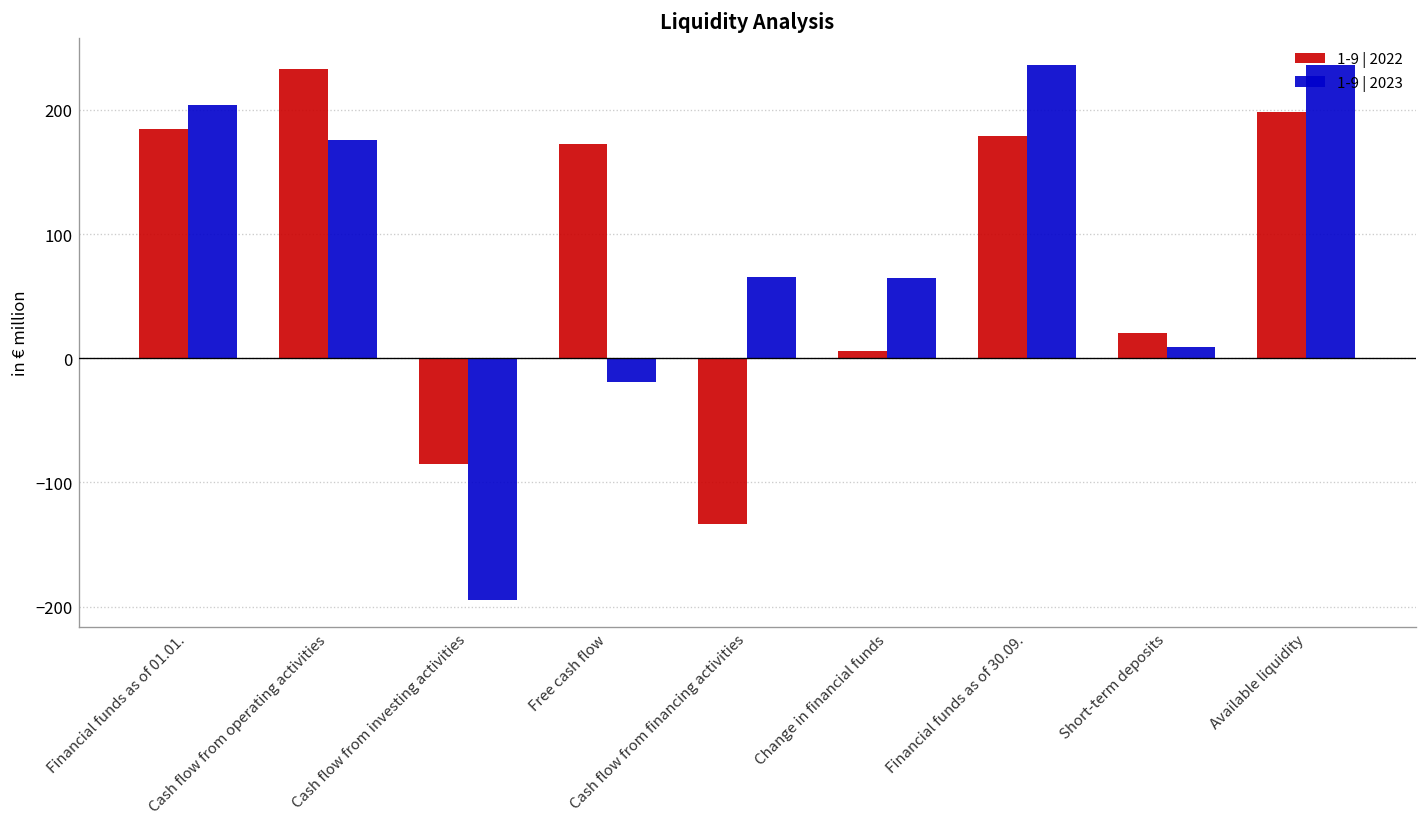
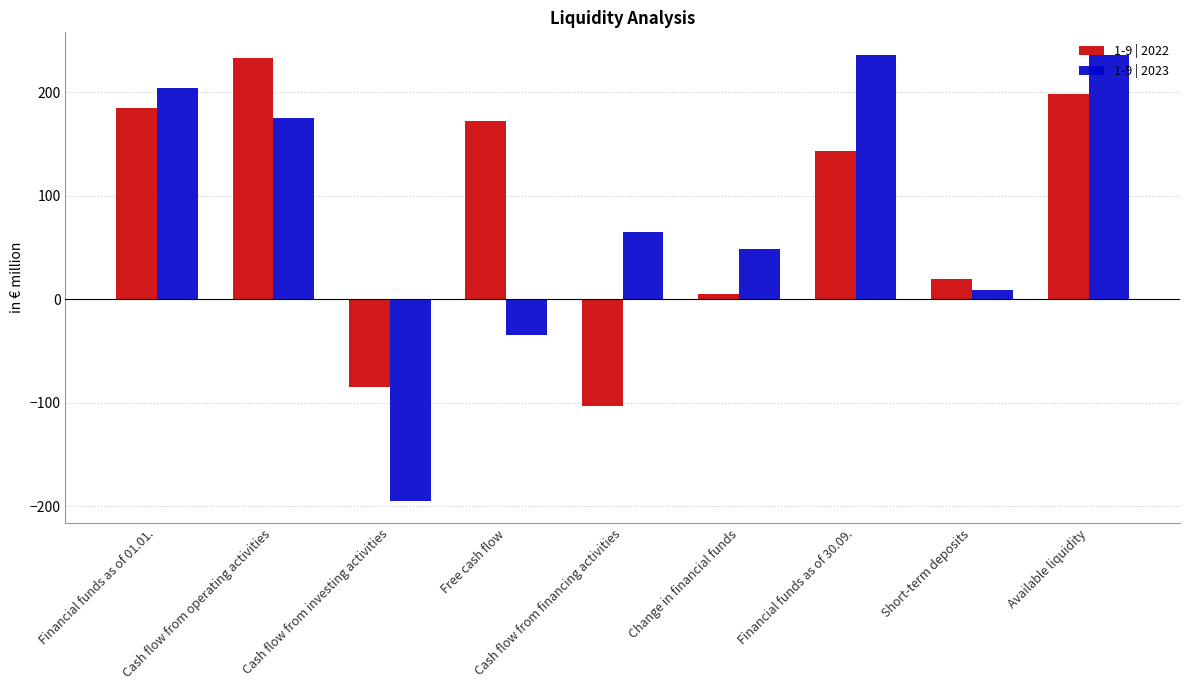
1-9 | 2023, Free cash flow: -19 -> -34
1-9 | 2022, Cash flow from financing activities: -133 -> -103
1-9 | 2023, Change in financial funds: 65 -> 49
1-9 | 2022, Financial funds as of 30.09.: 179 -> 143
